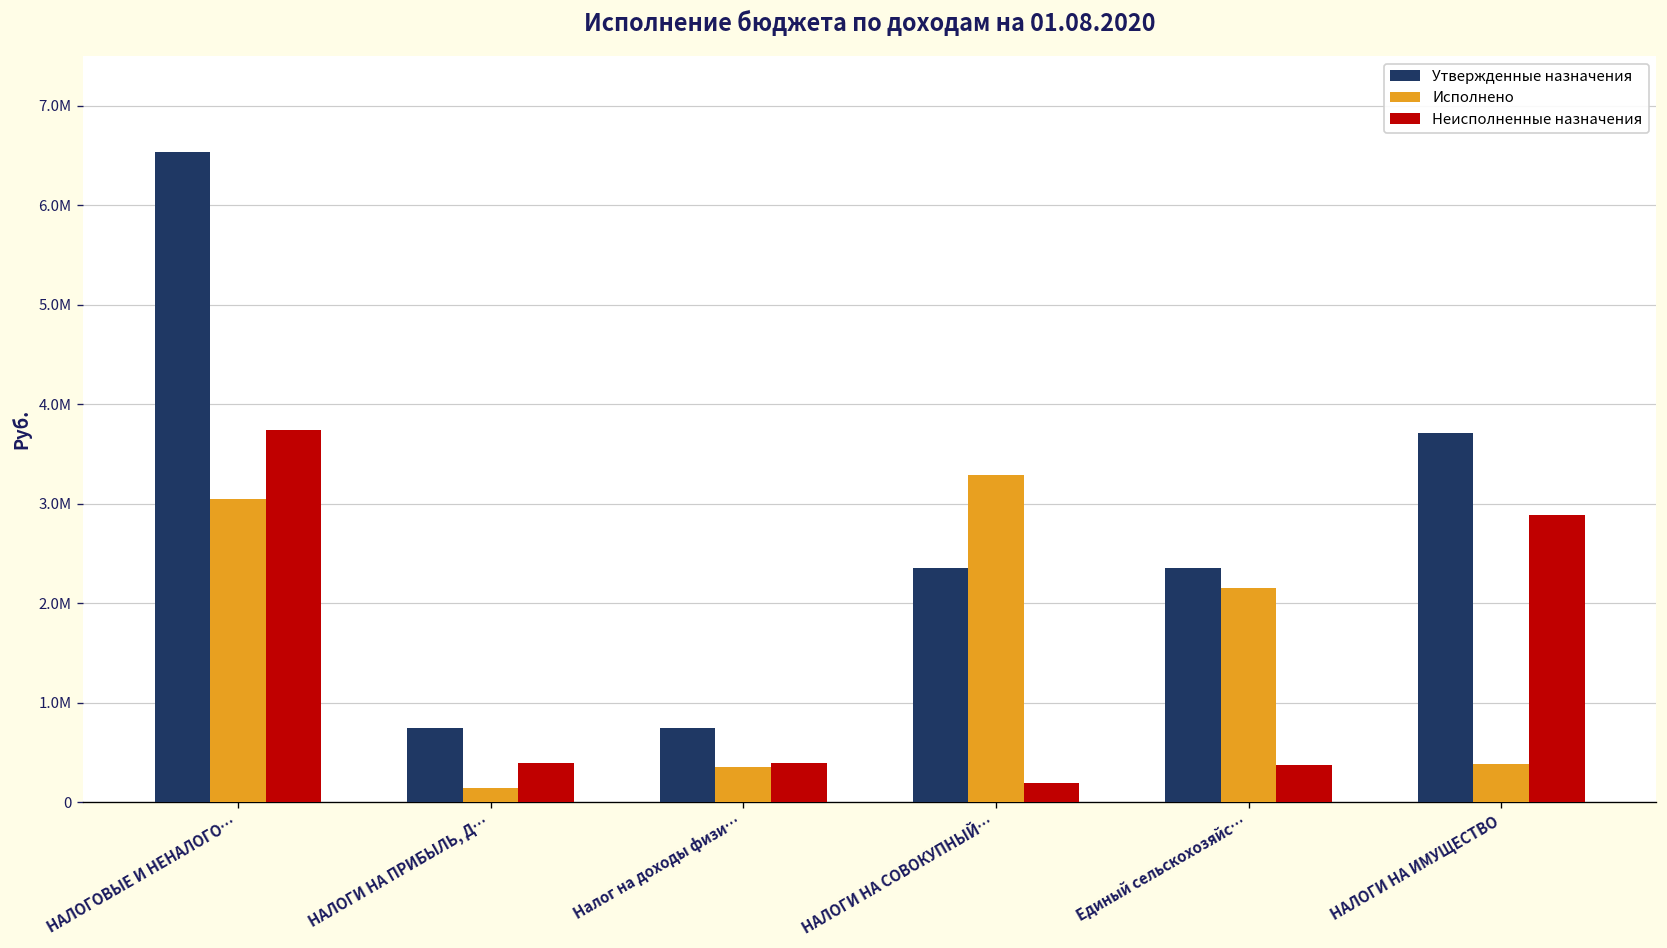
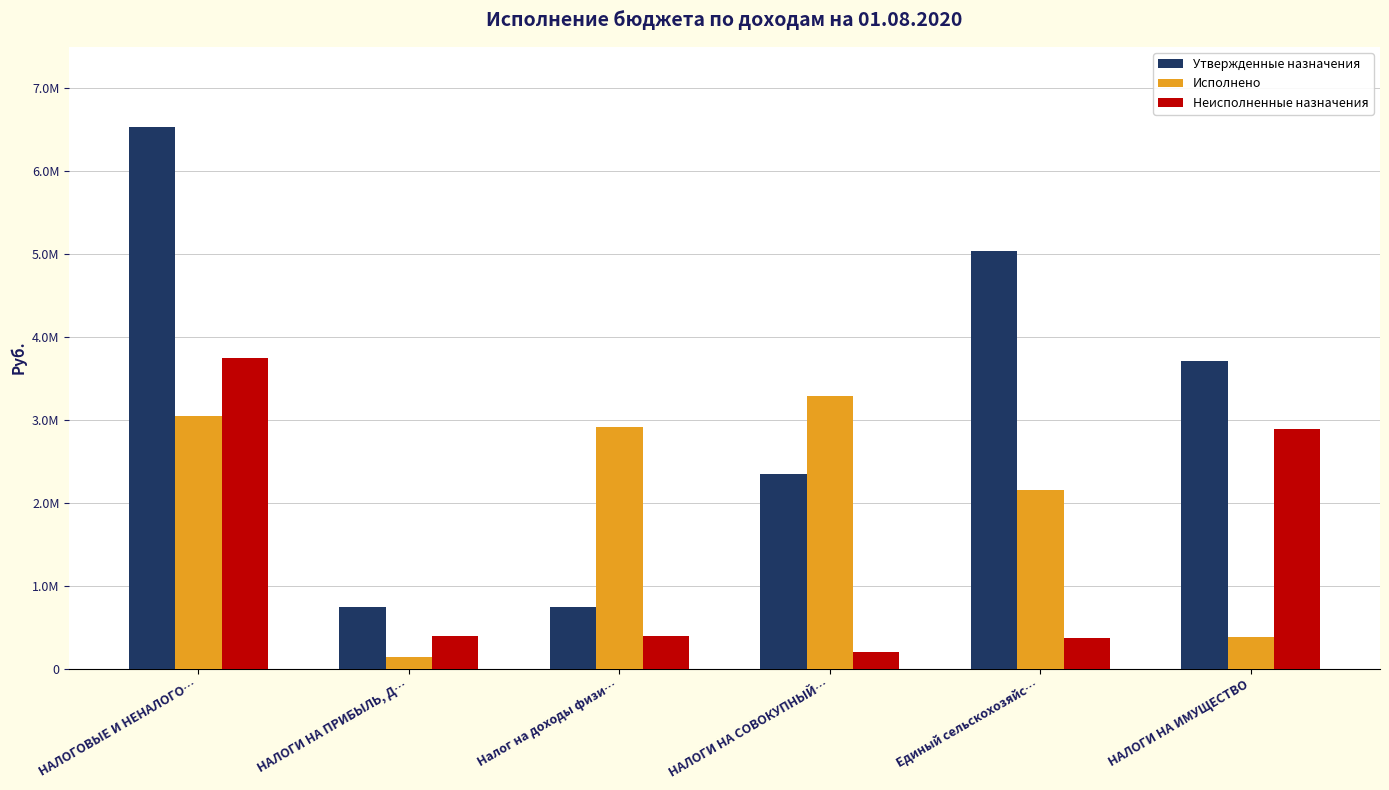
Исполнено, Налог на доходы физи…: 400000 -> 2900000
Утвержденные назначения, Единый сельскохозяйс…: 2400000 -> 5000000
